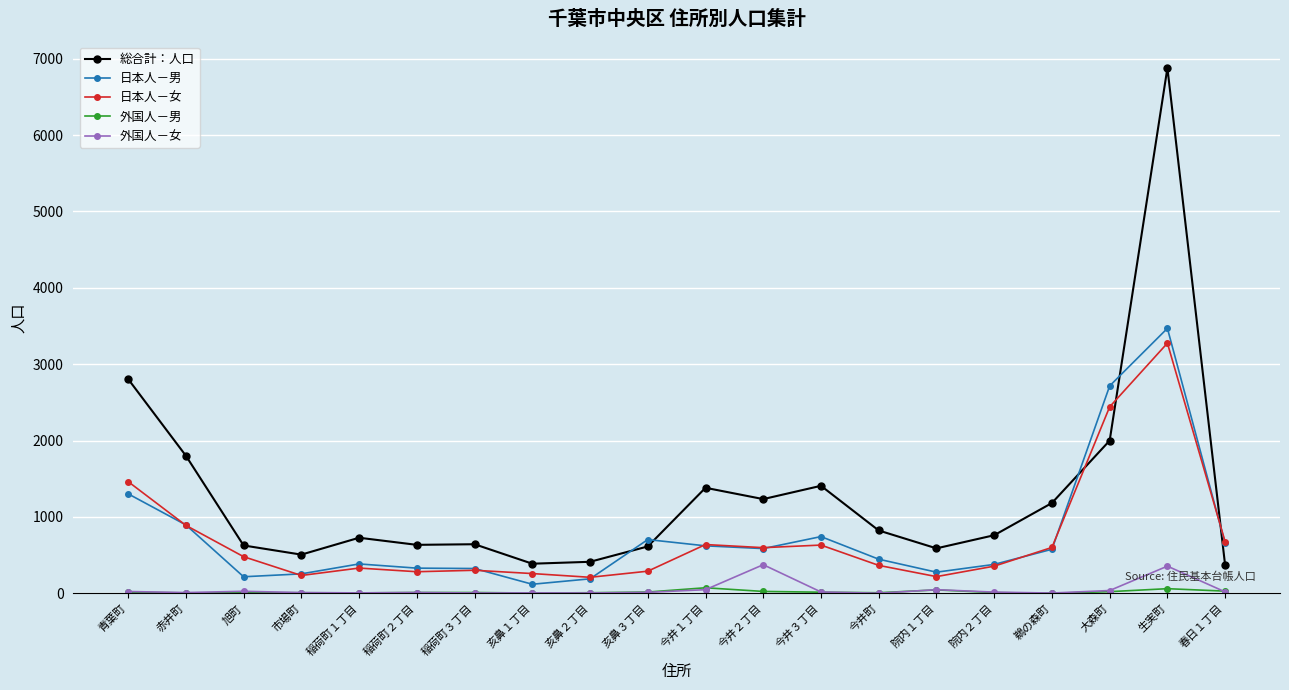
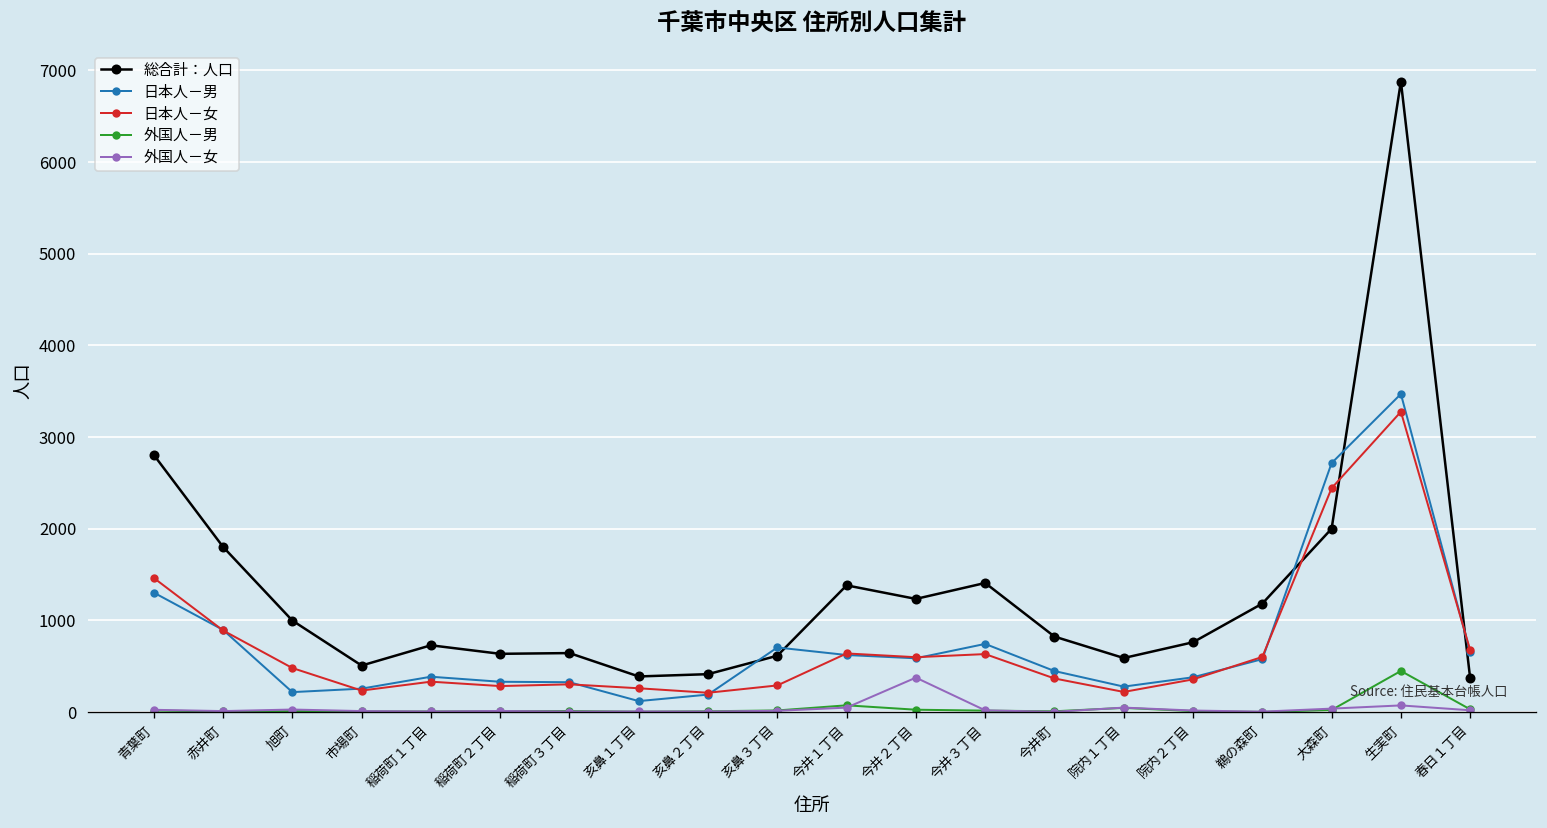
総合計：人口, 旭町: 600 -> 1000
外国人－男, 生実町: 100 -> 400
外国人－女, 生実町: 400 -> 100
